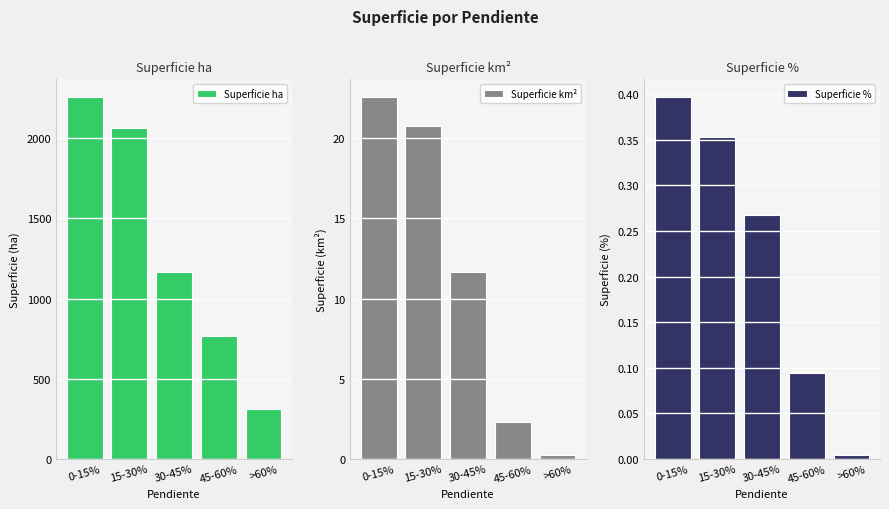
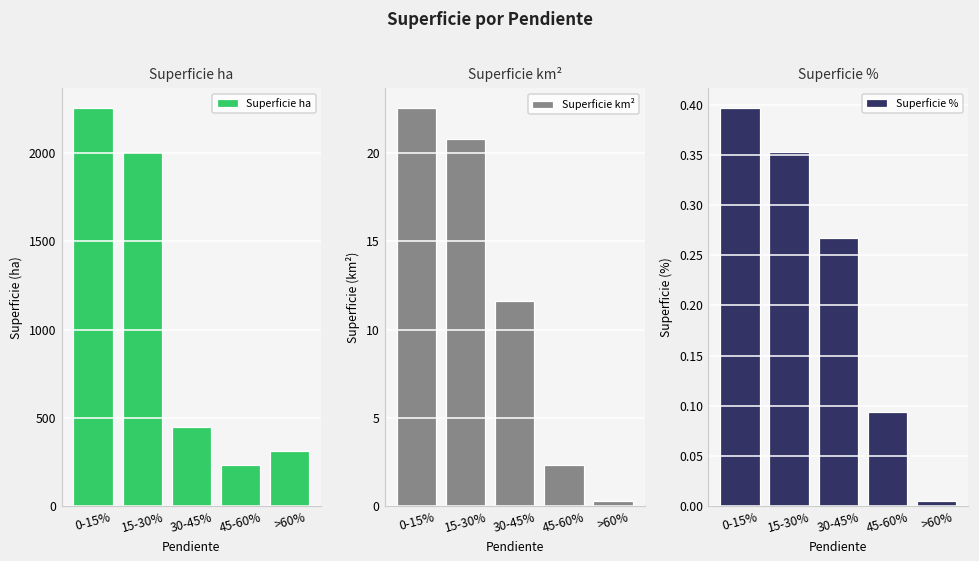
Superficie ha, 15-30%: 2060 -> 2010
Superficie ha, 30-45%: 1160 -> 450
Superficie ha, 45-60%: 770 -> 230
